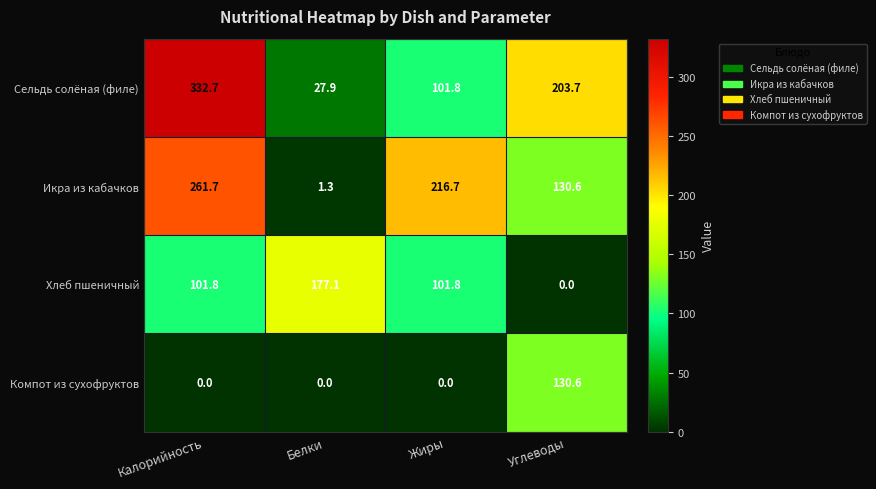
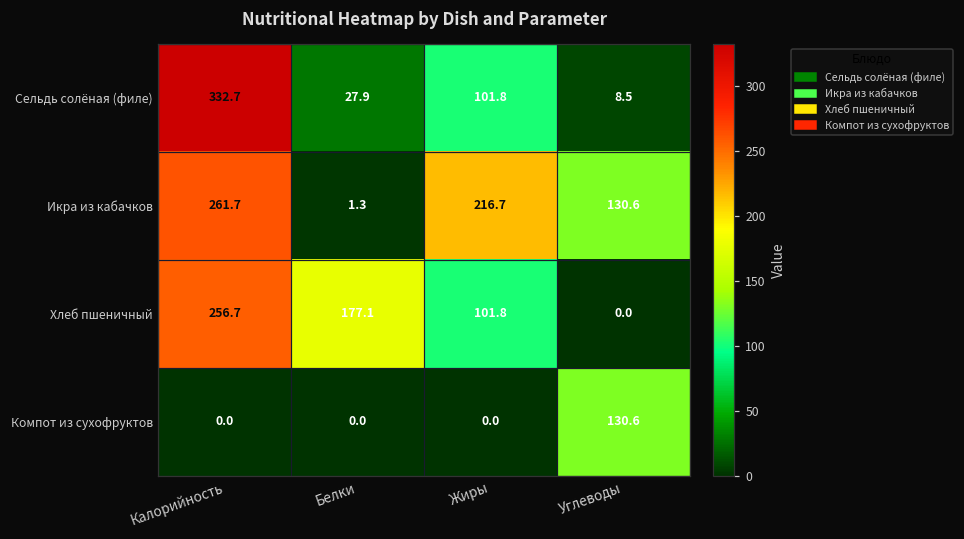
Сельдь солёная (филе), Углеводы: 203.7 -> 8.5
Хлеб пшеничный, Калорийность: 101.8 -> 256.7
